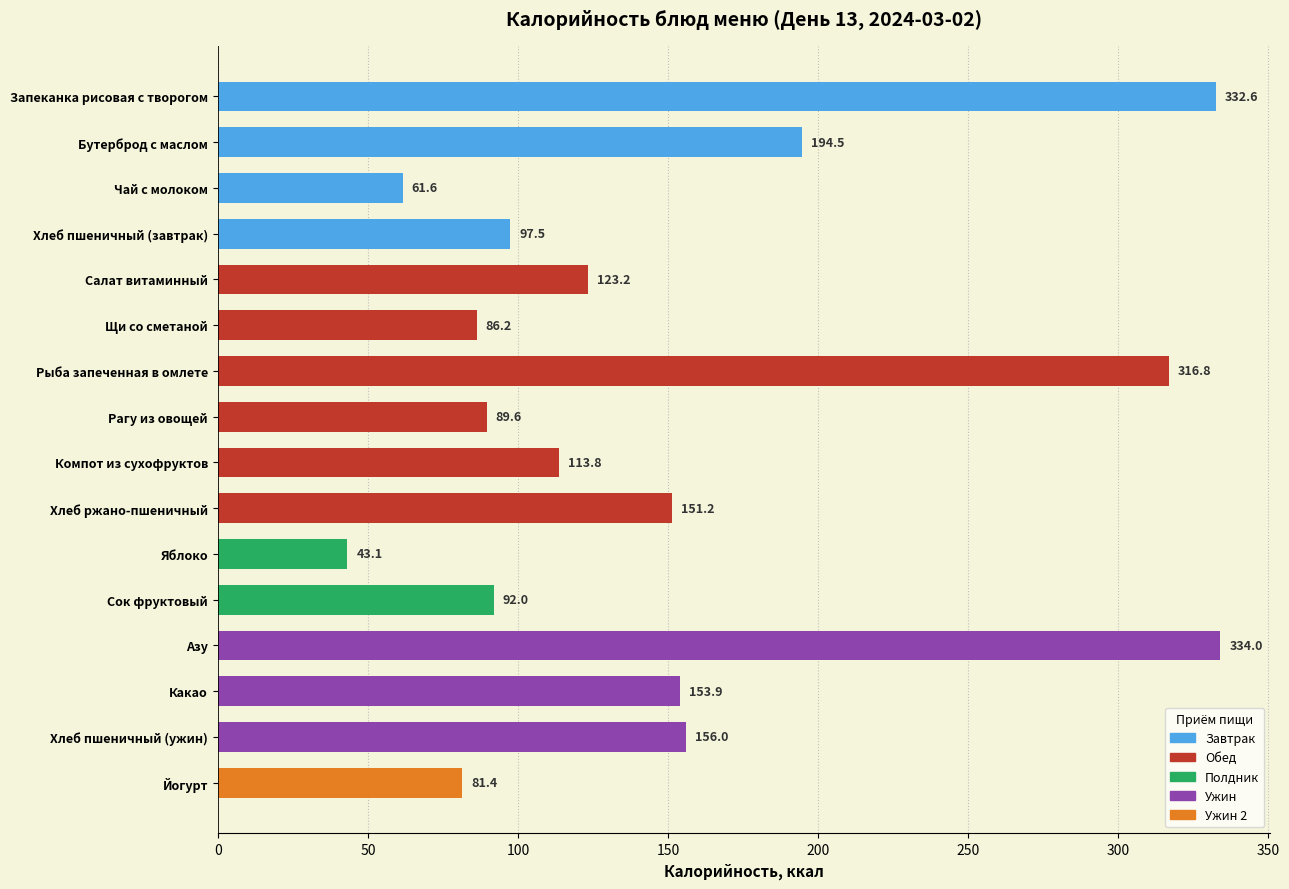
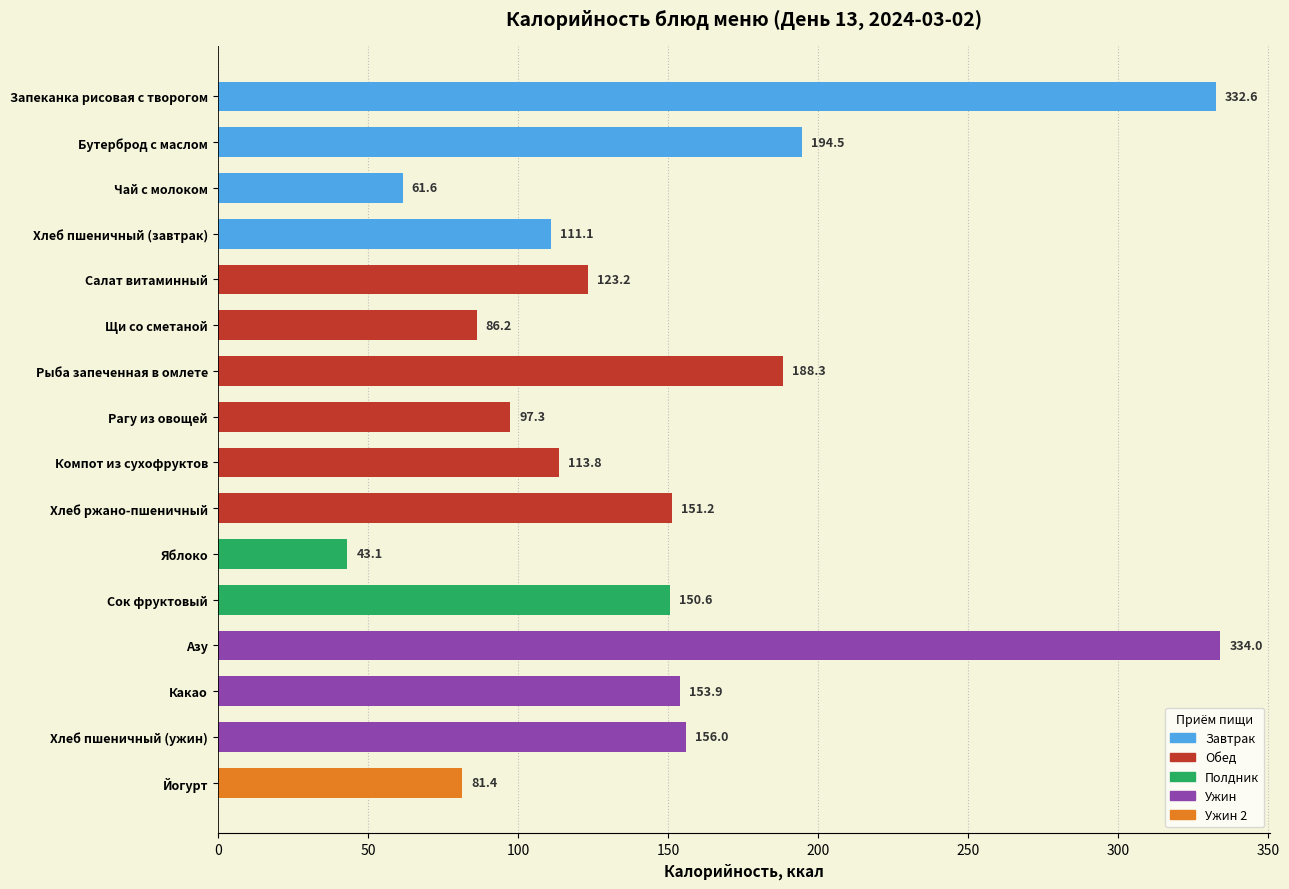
Хлеб пшеничный (завтрак): 97.5 -> 111.1
Рыба запеченная в омлете: 316.8 -> 188.3
Рагу из овощей: 89.6 -> 97.3
Сок фруктовый: 92.0 -> 150.6
